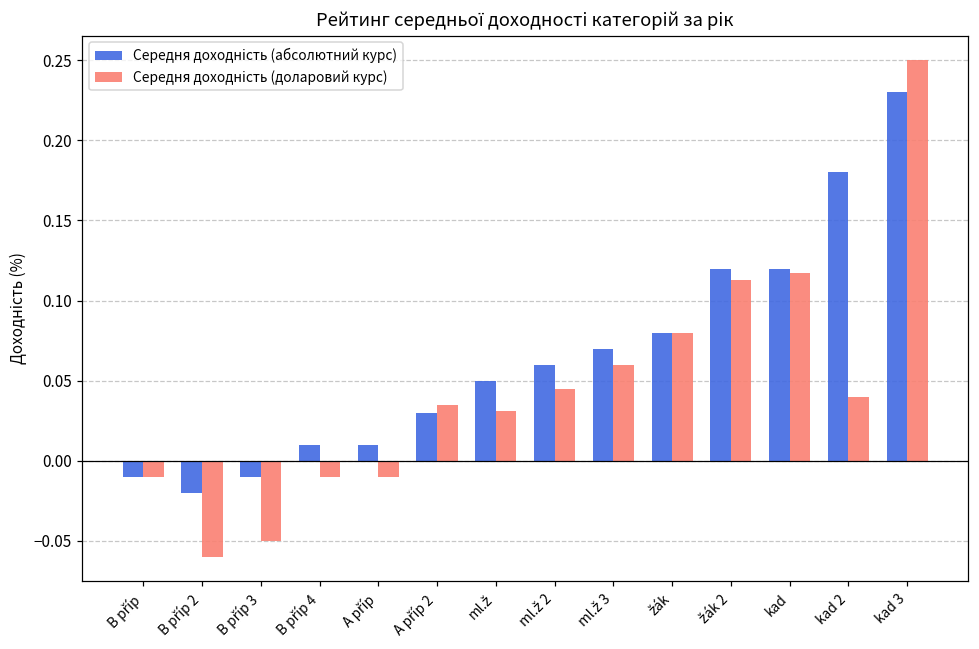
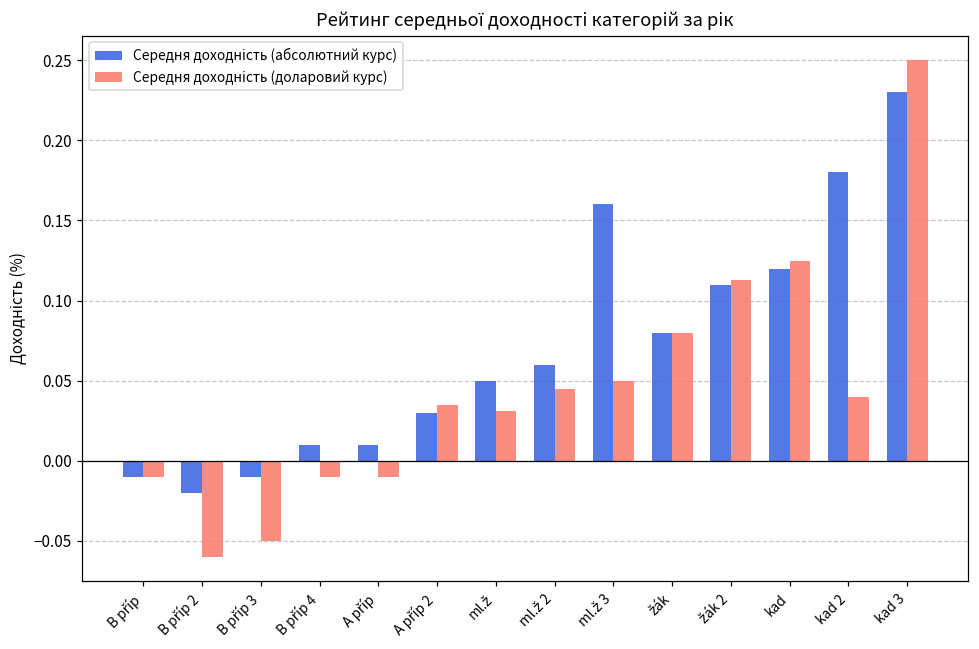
Середня доходність (абсолютний курс), ml.ž 3: 0.07 -> 0.16
Середня доходність (доларовий курс), ml.ž 3: 0.06 -> 0.05
Середня доходність (абсолютний курс), žák 2: 0.12 -> 0.11
Середня доходність (доларовий курс), kad: 0.117 -> 0.125
